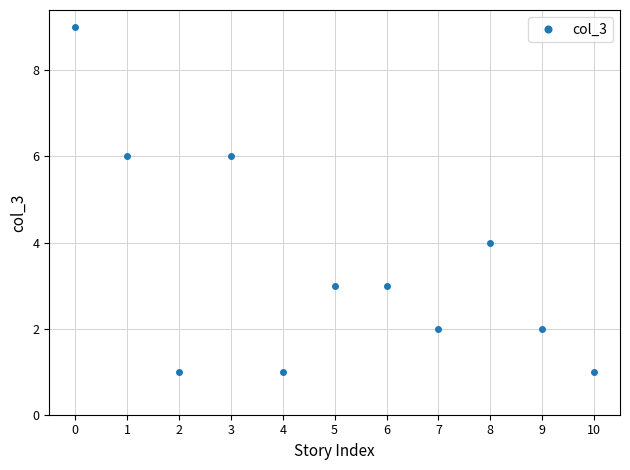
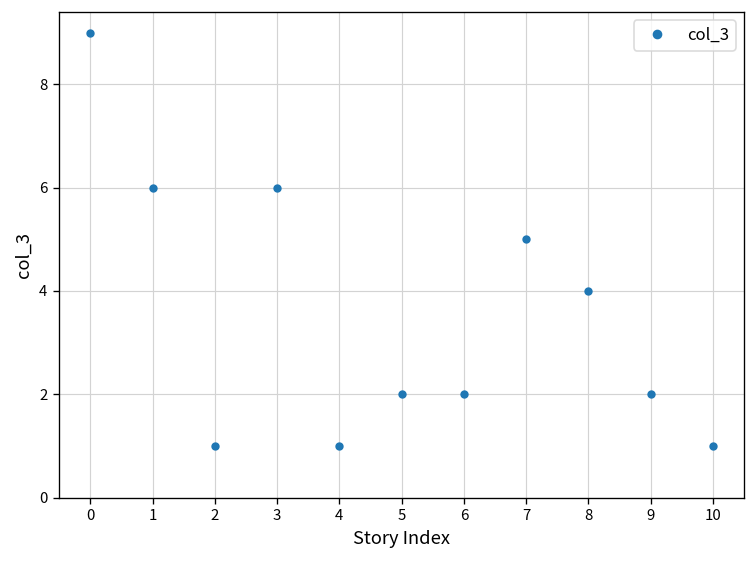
5: 3 -> 2
6: 3 -> 2
7: 2 -> 5
